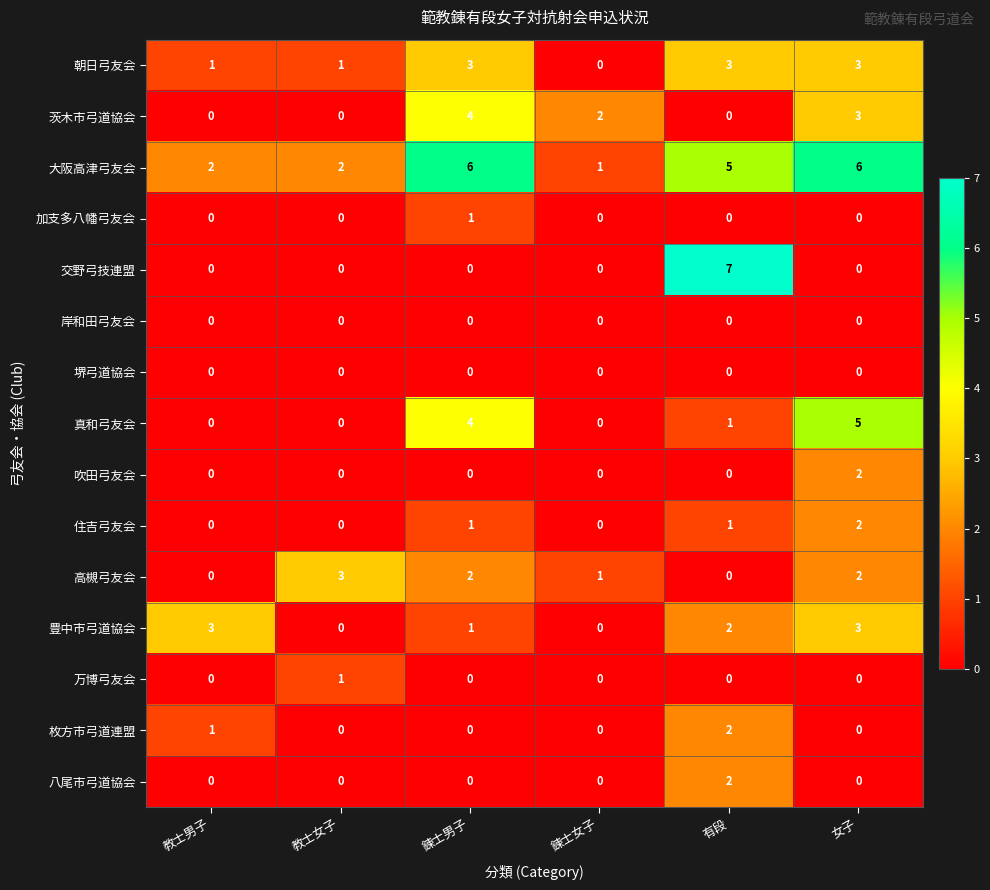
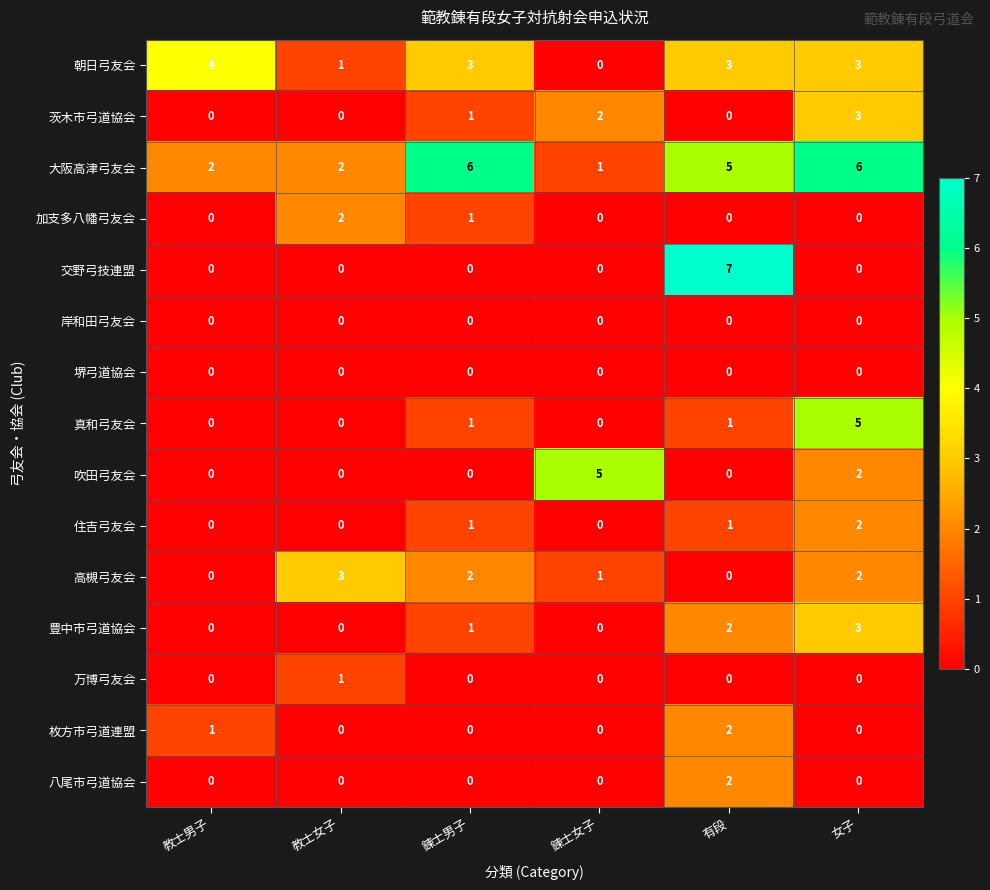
朝日弓友会, 教士男子: 1 -> 4
茨木市弓道協会, 錬士男子: 4 -> 1
加支多八幡弓友会, 教士女子: 0 -> 2
真和弓友会, 錬士男子: 4 -> 1
吹田弓友会, 錬士女子: 0 -> 5
豊中市弓道協会, 教士男子: 3 -> 0
